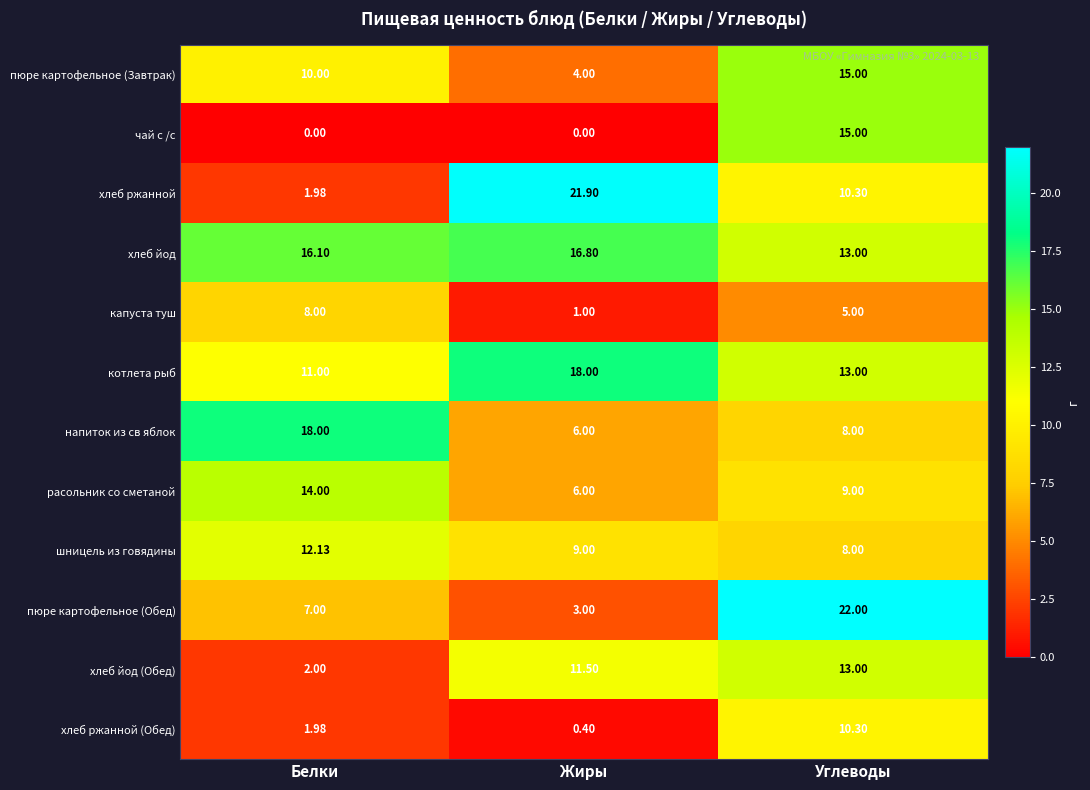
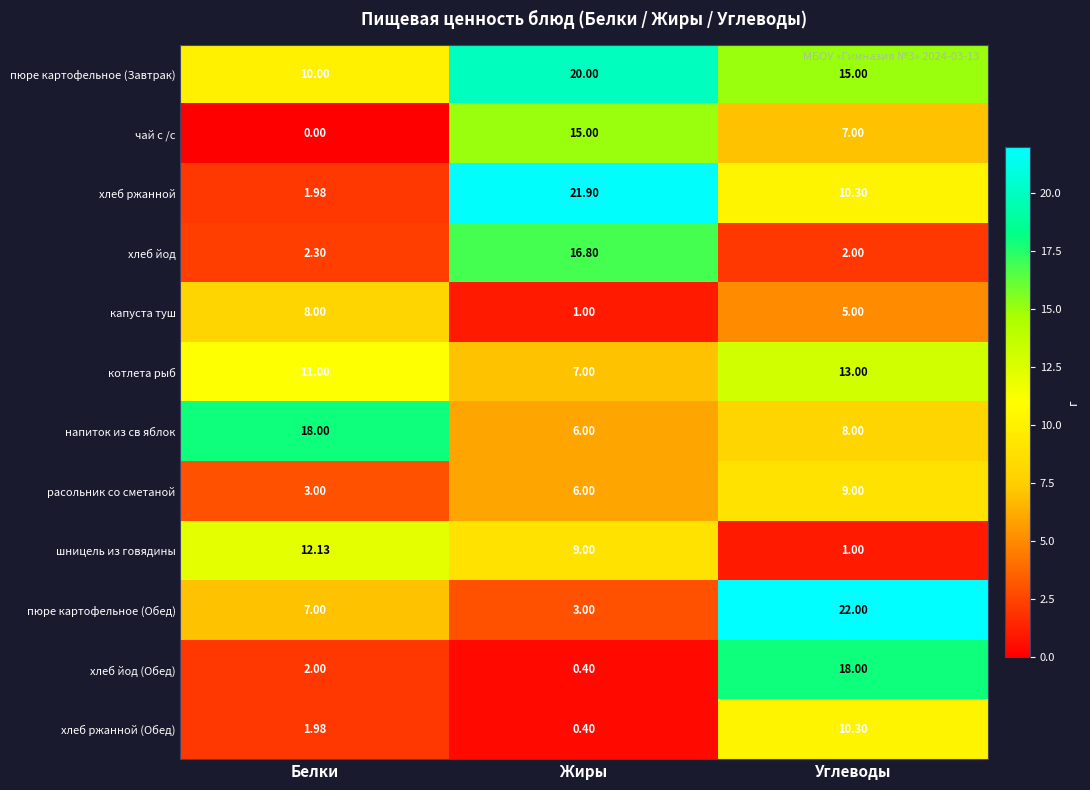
пюре картофельное (Завтрак), Жиры: 4.00 -> 20.00
чай с /с, Жиры: 0.00 -> 15.00
чай с /с, Углеводы: 15.00 -> 7.00
хлеб йод, Белки: 16.10 -> 2.30
хлеб йод, Углеводы: 13.00 -> 2.00
котлета рыб, Жиры: 18.00 -> 7.00
расольник со сметаной, Белки: 14.00 -> 3.00
шницель из говядины, Углеводы: 8.00 -> 1.00
хлеб йод (Обед), Жиры: 11.50 -> 0.40
хлеб йод (Обед), Углеводы: 13.00 -> 18.00
